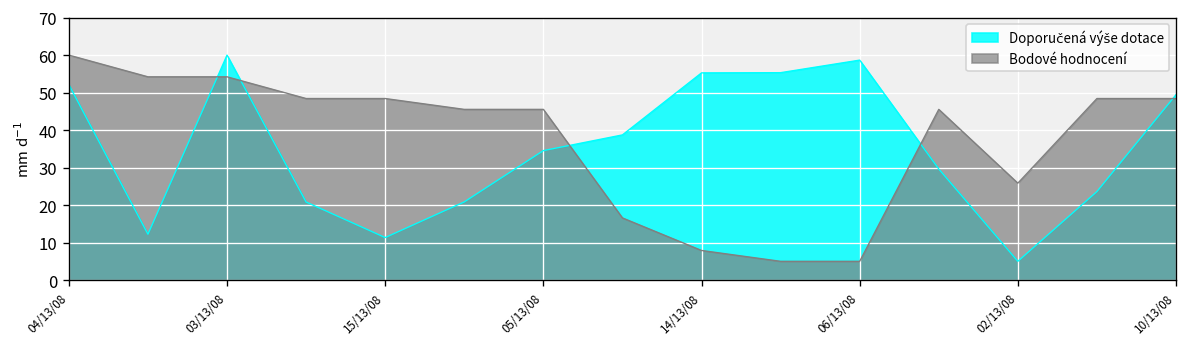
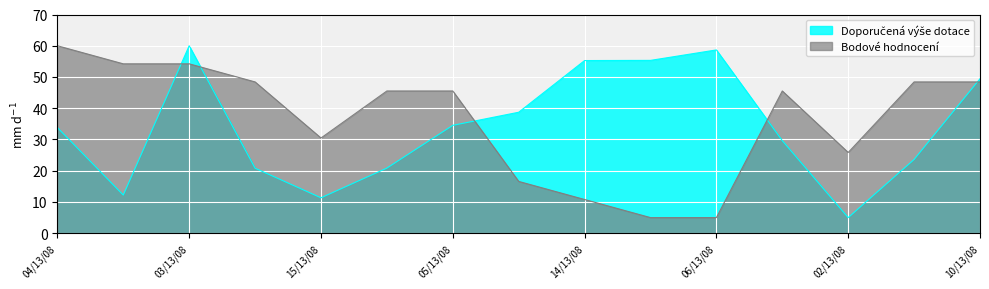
Doporučená výše dotace, 04/13/08: 52 -> 34
Bodové hodnocení, 15/13/08: 48 -> 30
Bodové hodnocení, 14/13/08: 8 -> 11
